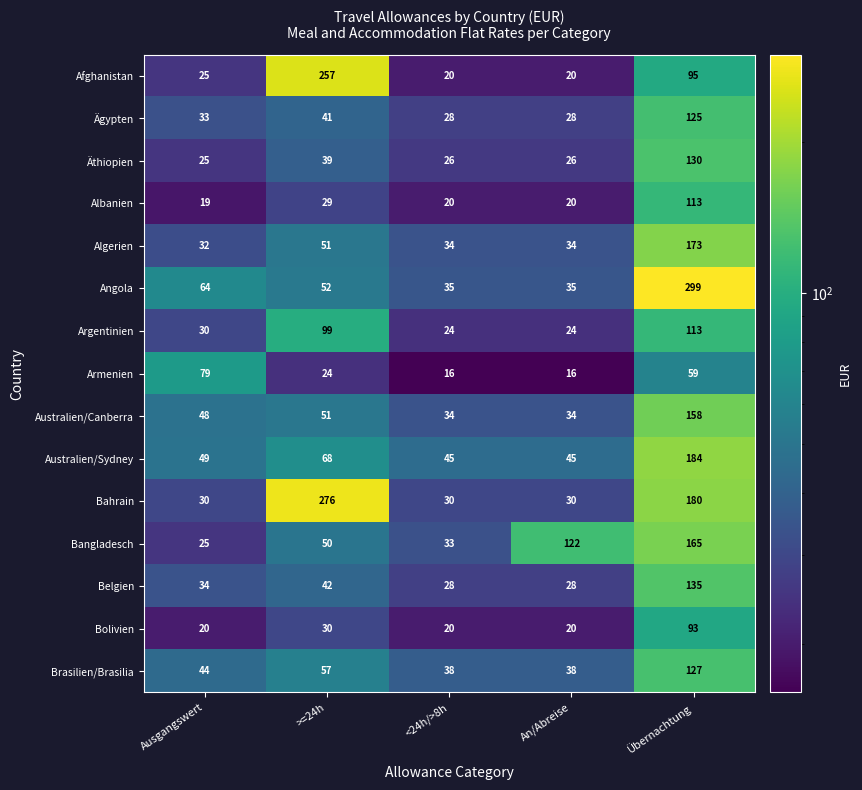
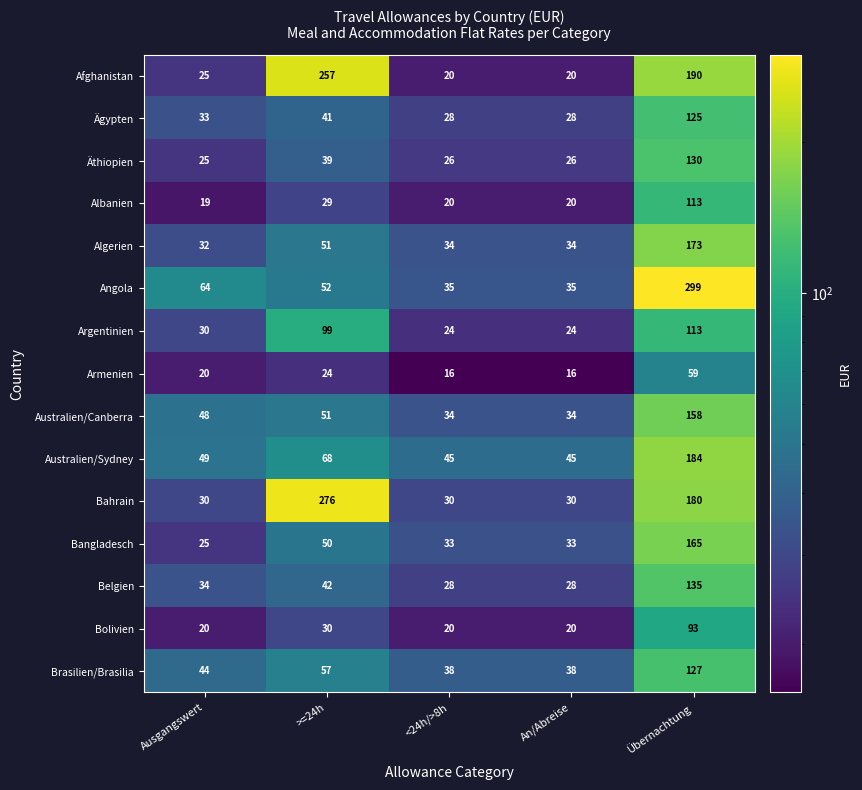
Afghanistan, Übernachtung: 95 -> 190
Armenien, Ausgangswert: 79 -> 20
Bangladesch, An/Abreise: 122 -> 33
